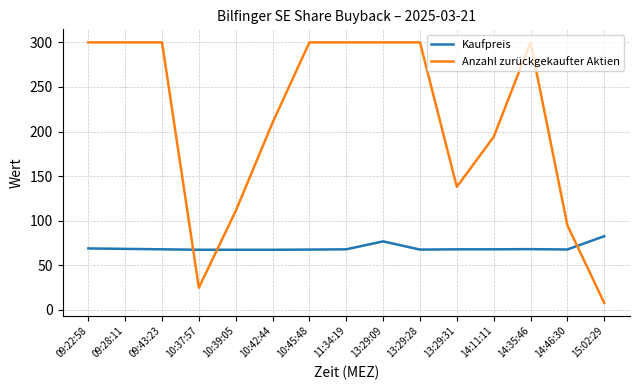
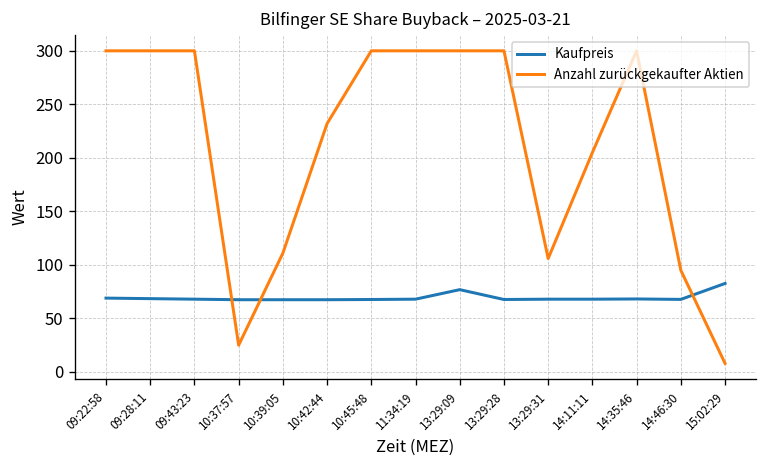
Anzahl zurückgekaufter Aktien, 10:42:44: 210 -> 230
Anzahl zurückgekaufter Aktien, 13:29:31: 140 -> 110
Anzahl zurückgekaufter Aktien, 14:11:11: 190 -> 210
